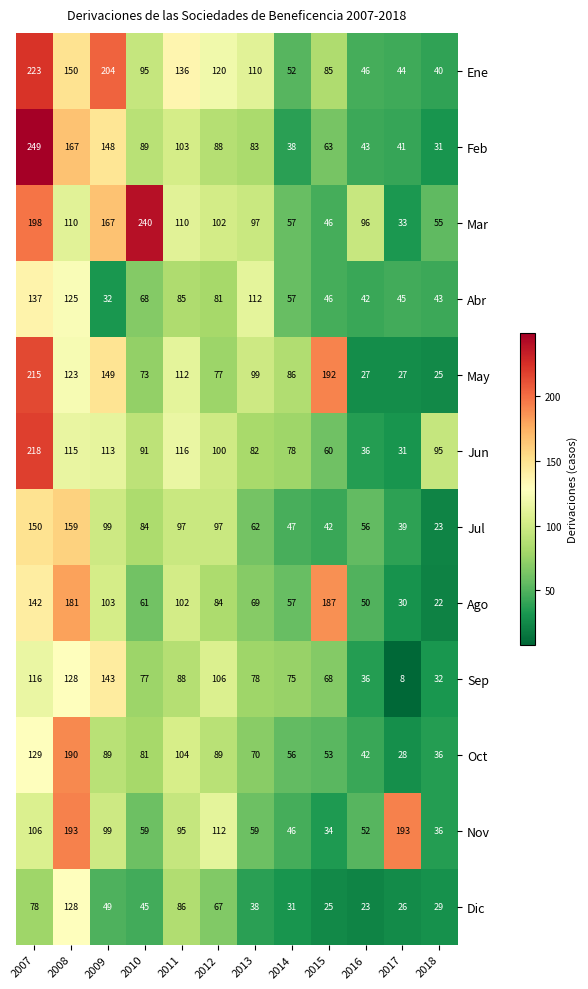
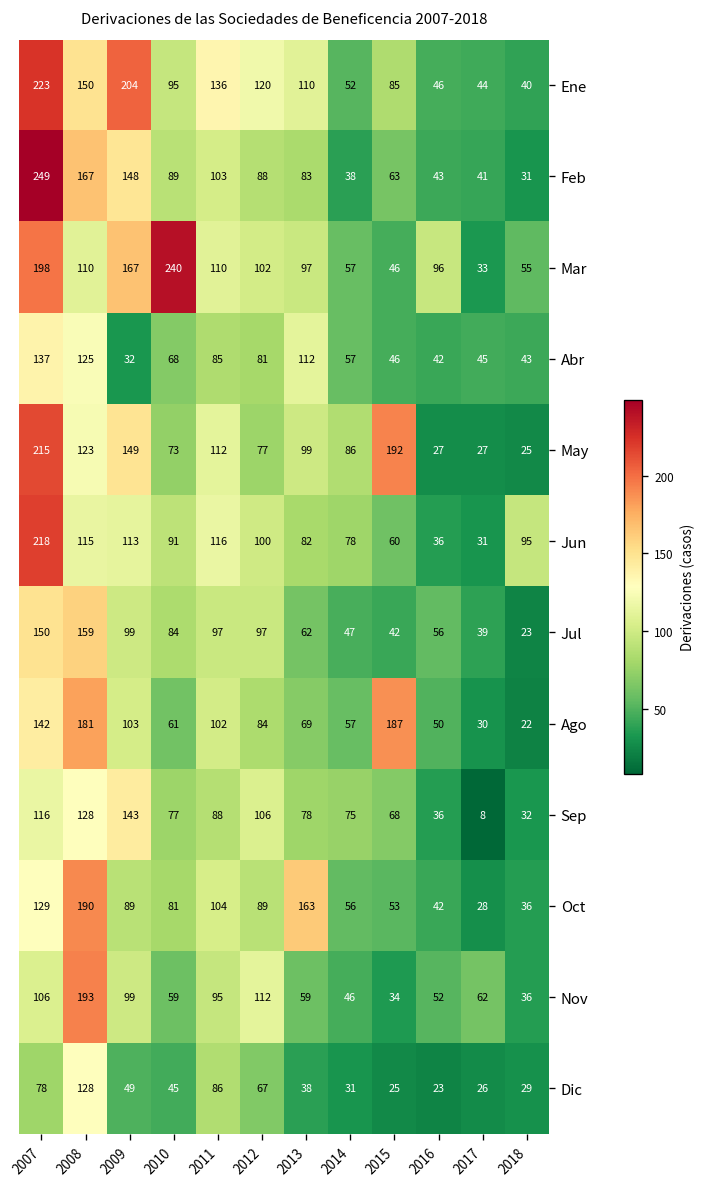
Oct, 2013: 70 -> 163
Nov, 2017: 193 -> 62
